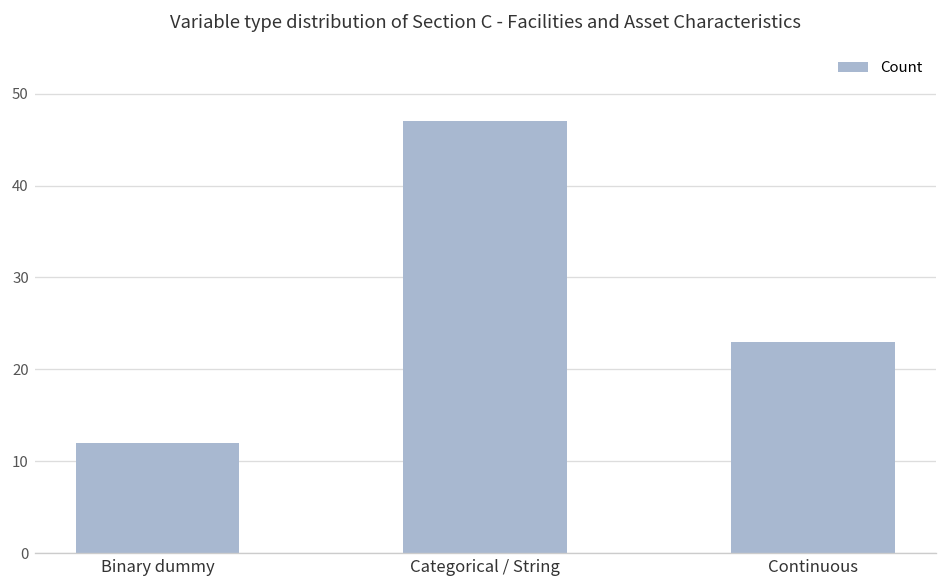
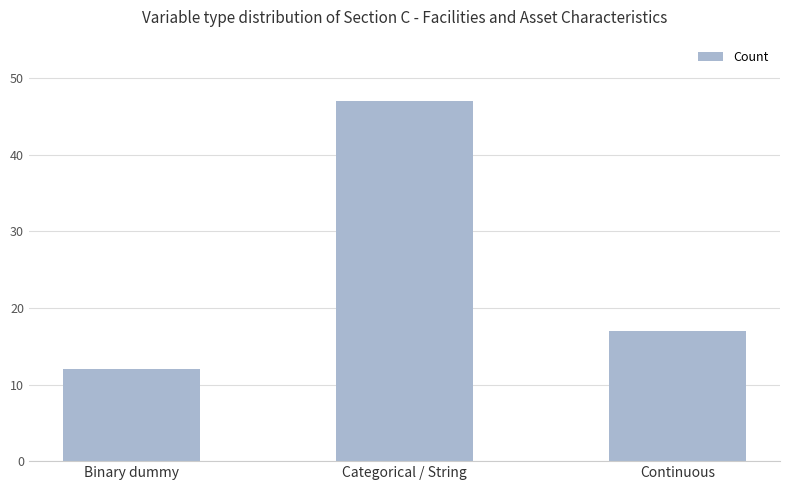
Continuous: 23 -> 17
